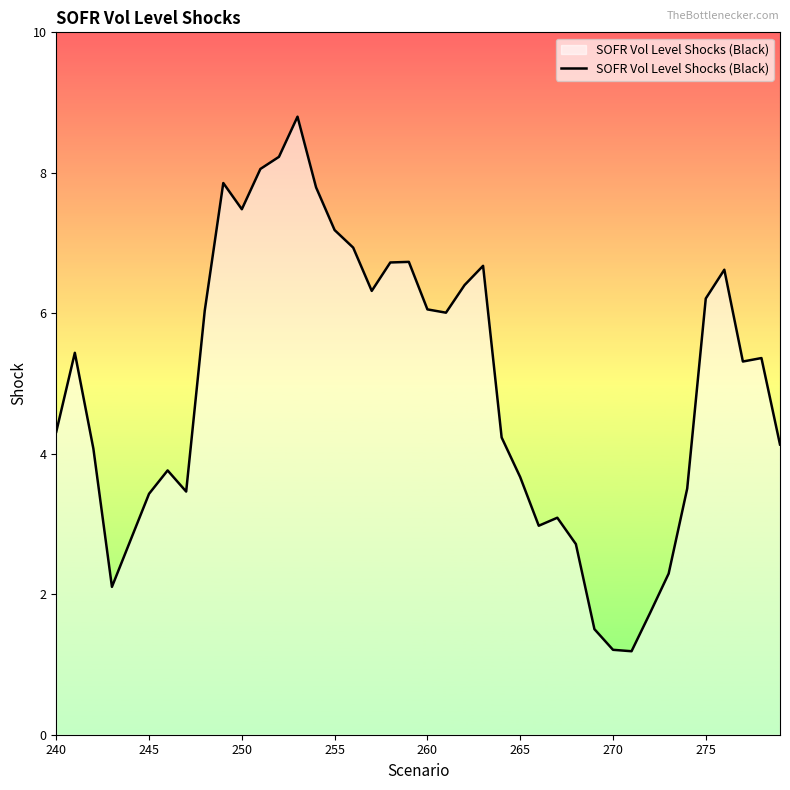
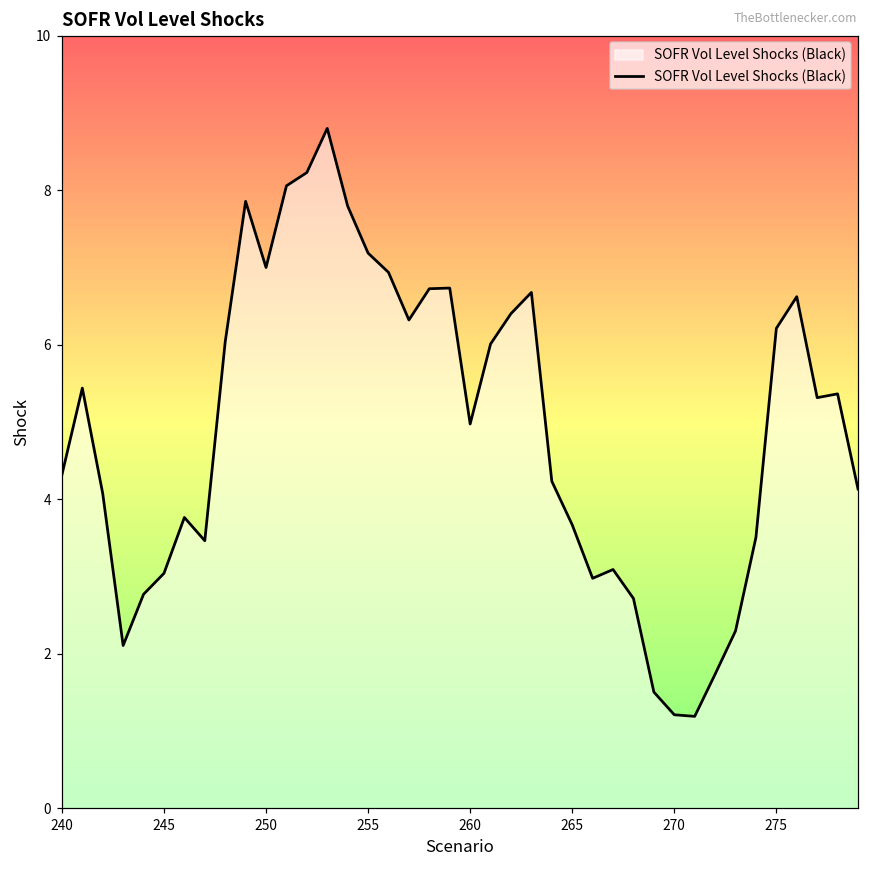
245: 3.4 -> 3.0
250: 7.5 -> 7.0
260: 6.1 -> 5.0
